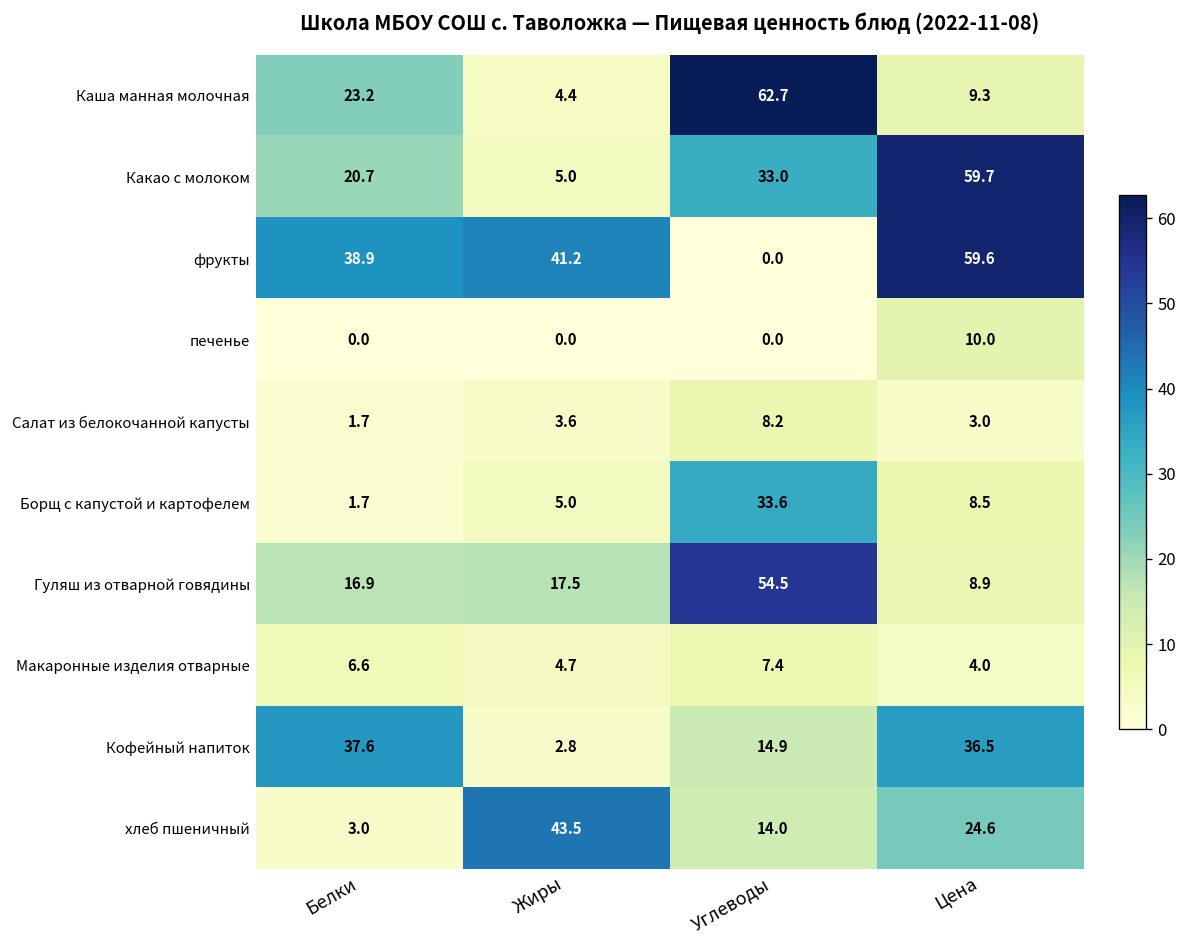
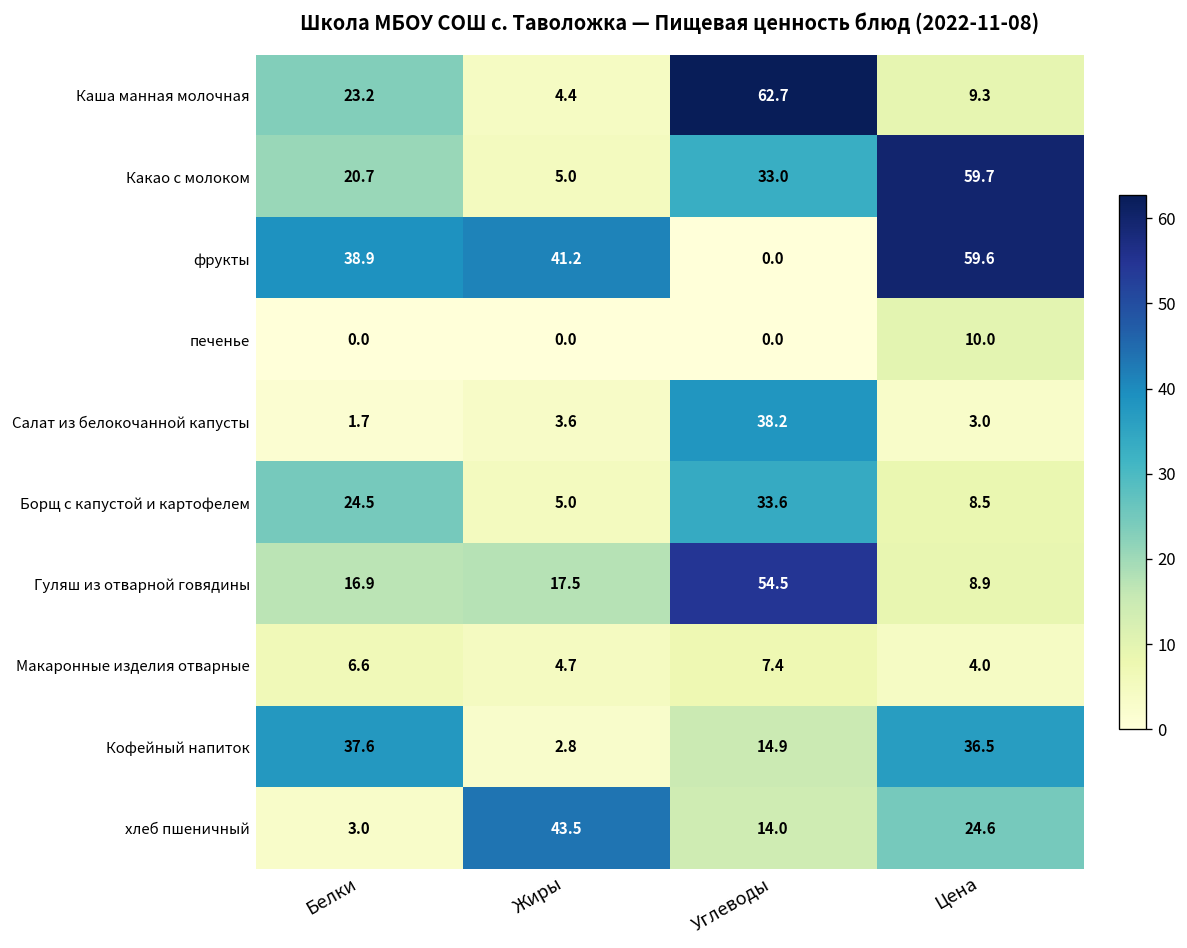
Салат из белокочанной капусты, Углеводы: 8.2 -> 38.2
Борщ с капустой и картофелем, Белки: 1.7 -> 24.5
